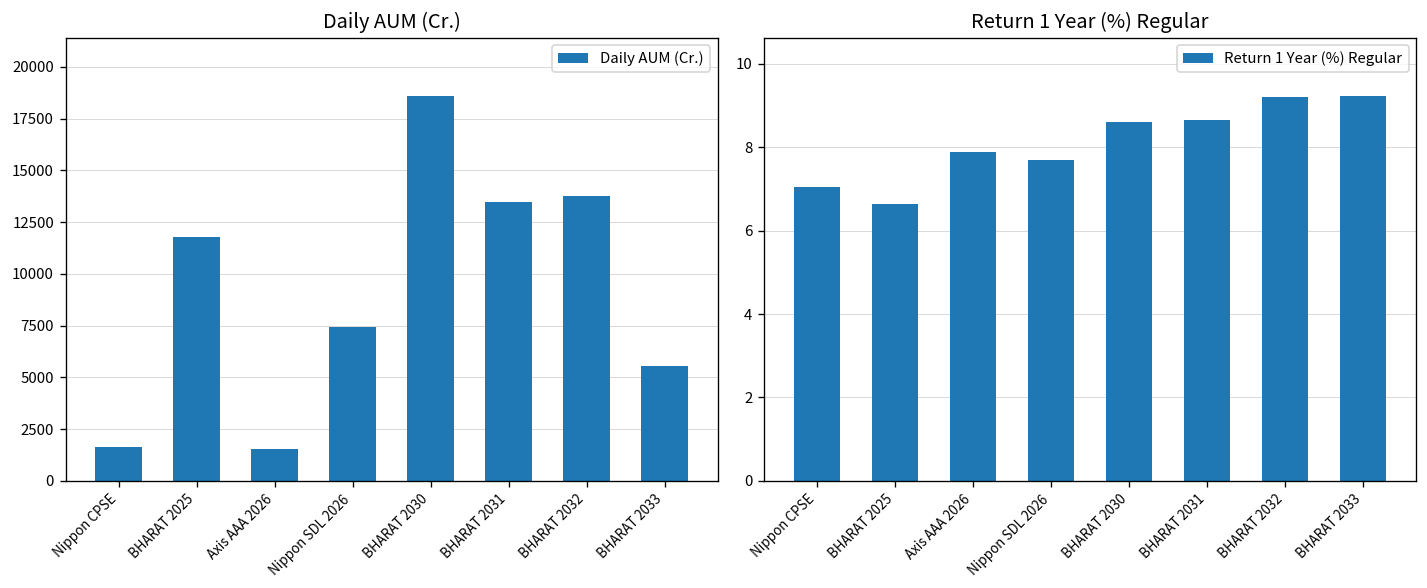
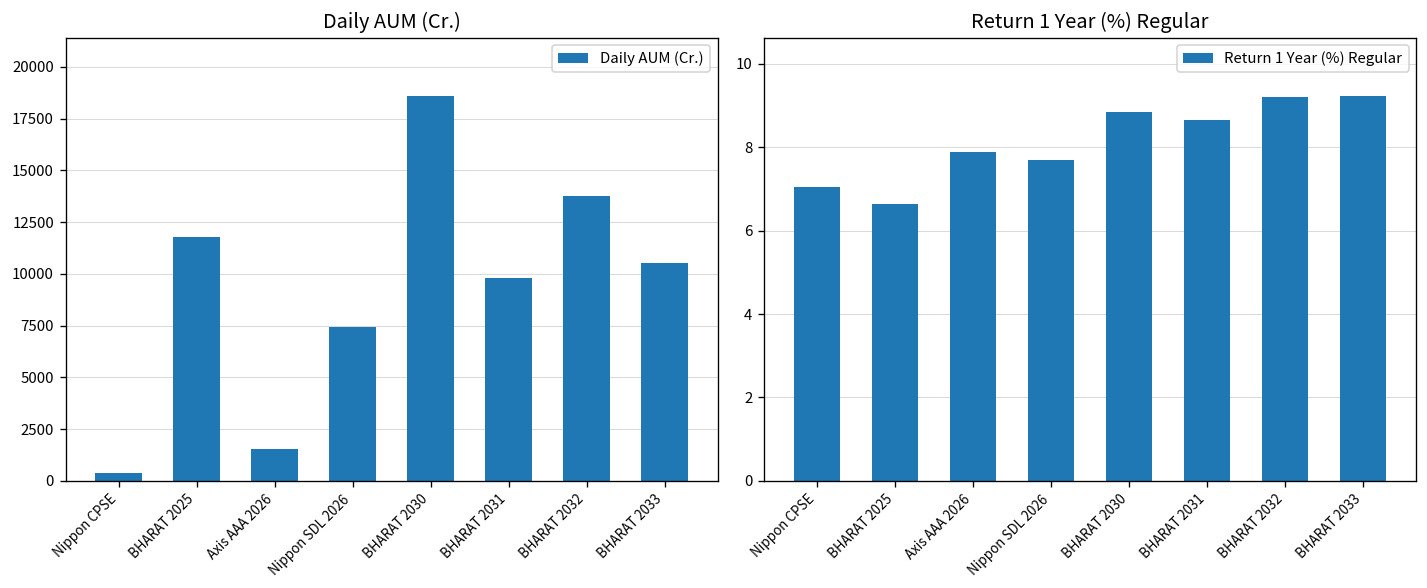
Daily AUM (Cr.), Nippon CPSE: 1600 -> 400
Daily AUM (Cr.), BHARAT 2031: 13500 -> 9800
Daily AUM (Cr.), BHARAT 2033: 5500 -> 10500
Return 1 Year (%) Regular, BHARAT 2030: 8.6 -> 8.9
